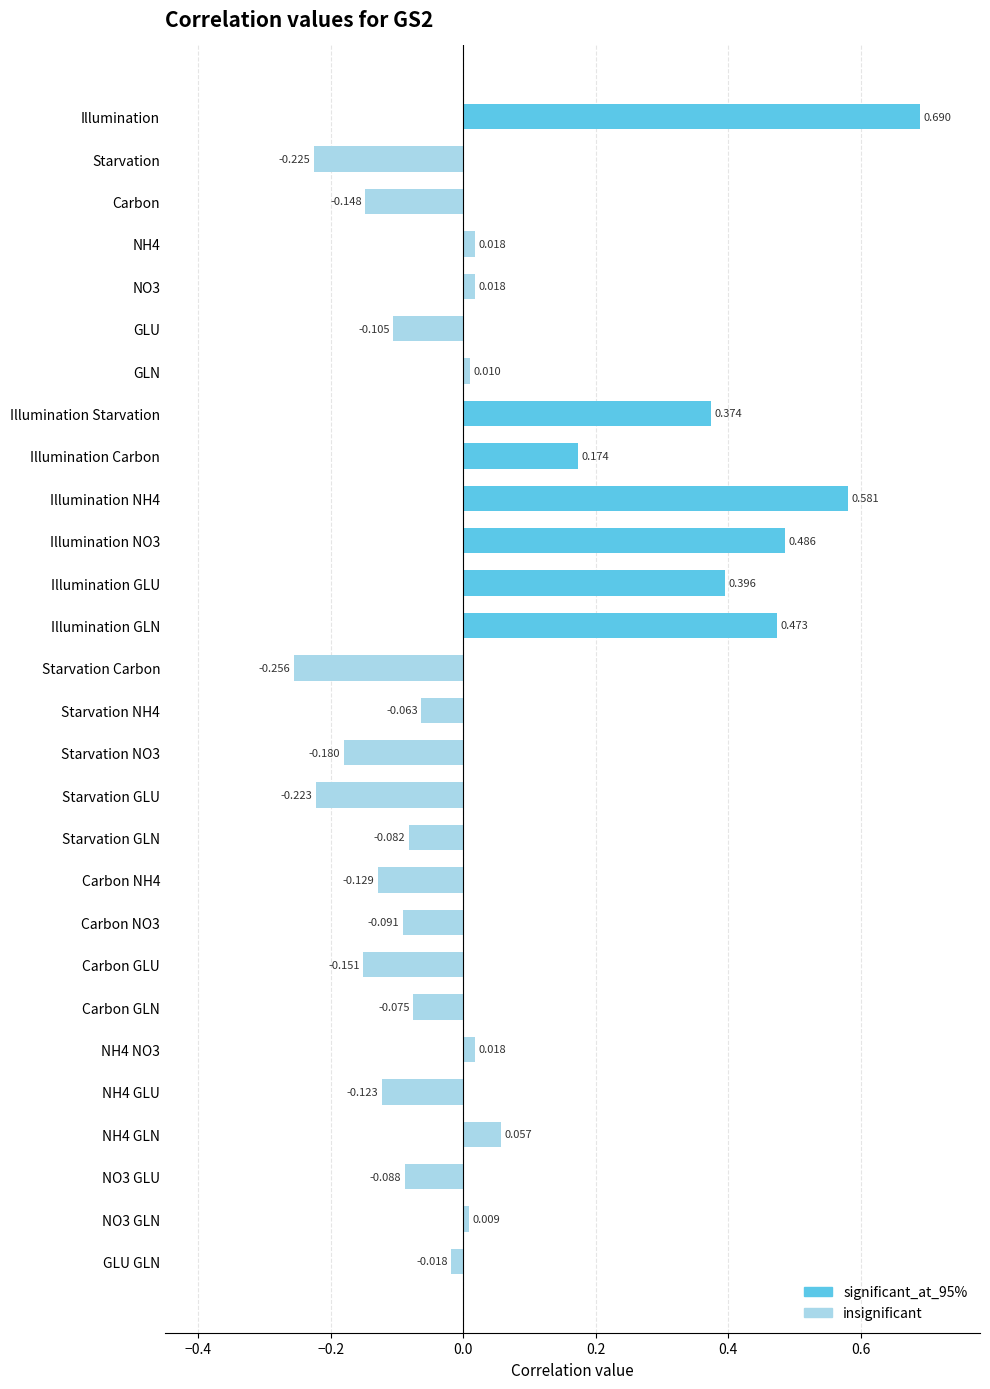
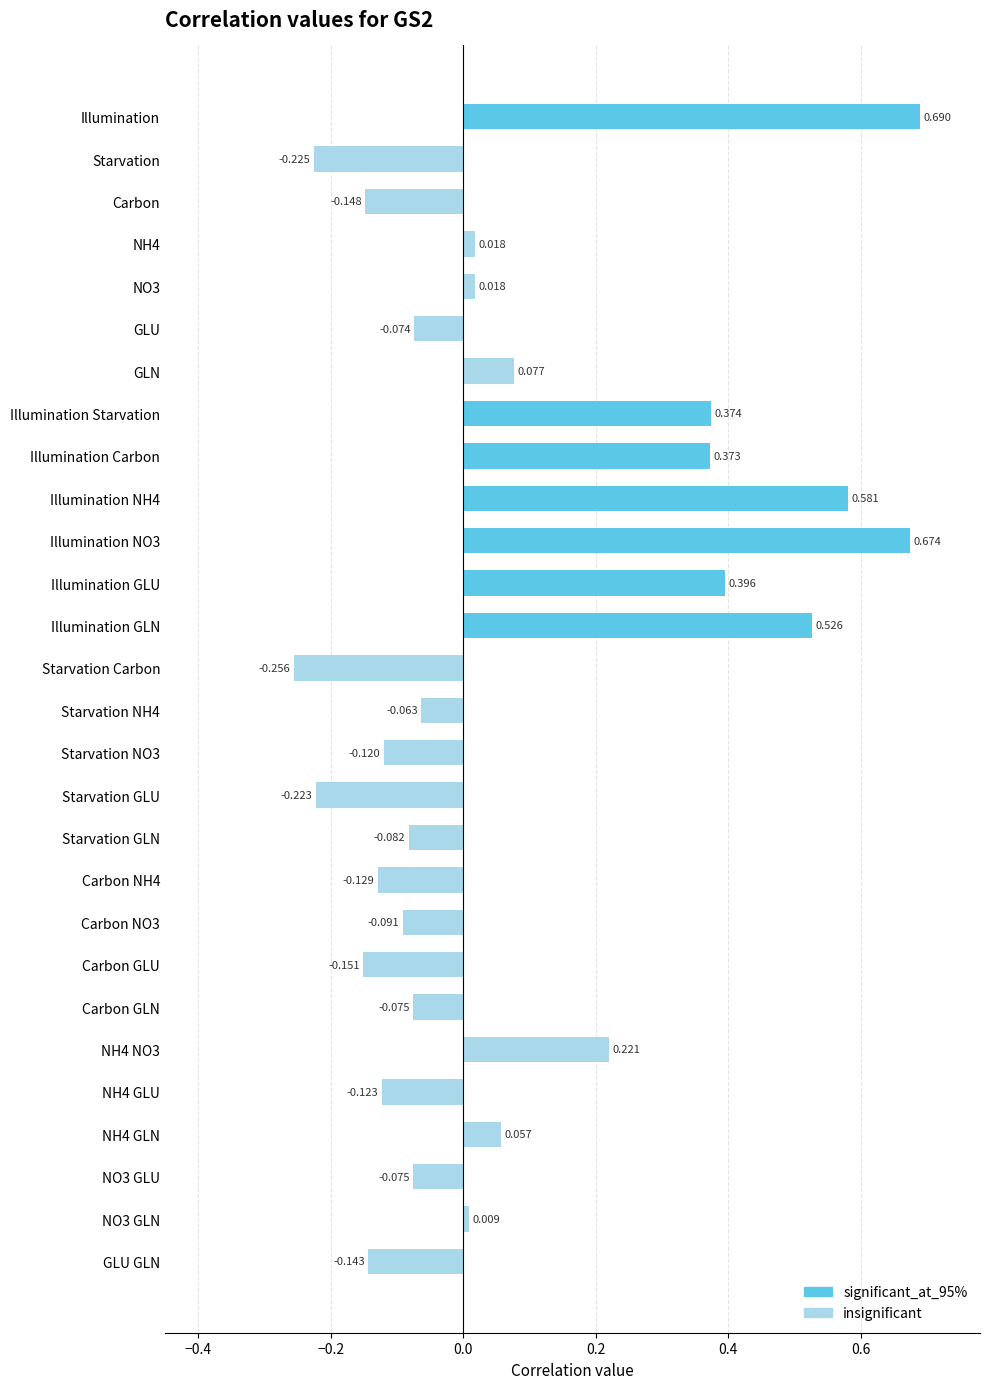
GLU: -0.105 -> -0.074
GLN: 0.010 -> 0.077
Illumination Carbon: 0.174 -> 0.373
Illumination NO3: 0.486 -> 0.674
Illumination GLN: 0.473 -> 0.526
Starvation NO3: -0.180 -> -0.120
NH4 NO3: 0.018 -> 0.221
NO3 GLU: -0.088 -> -0.075
GLU GLN: -0.018 -> -0.143
